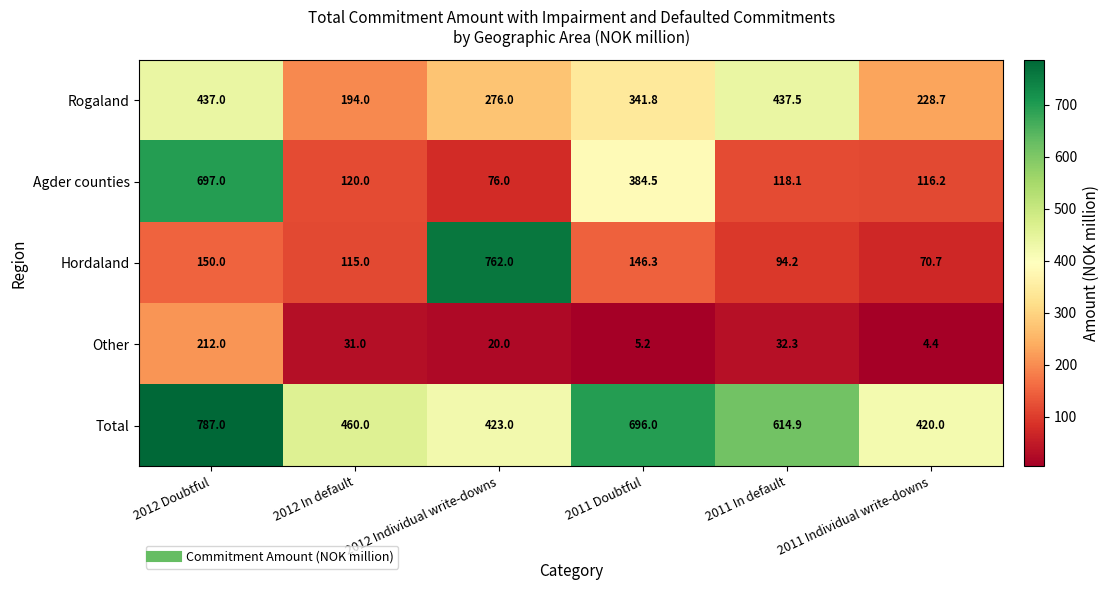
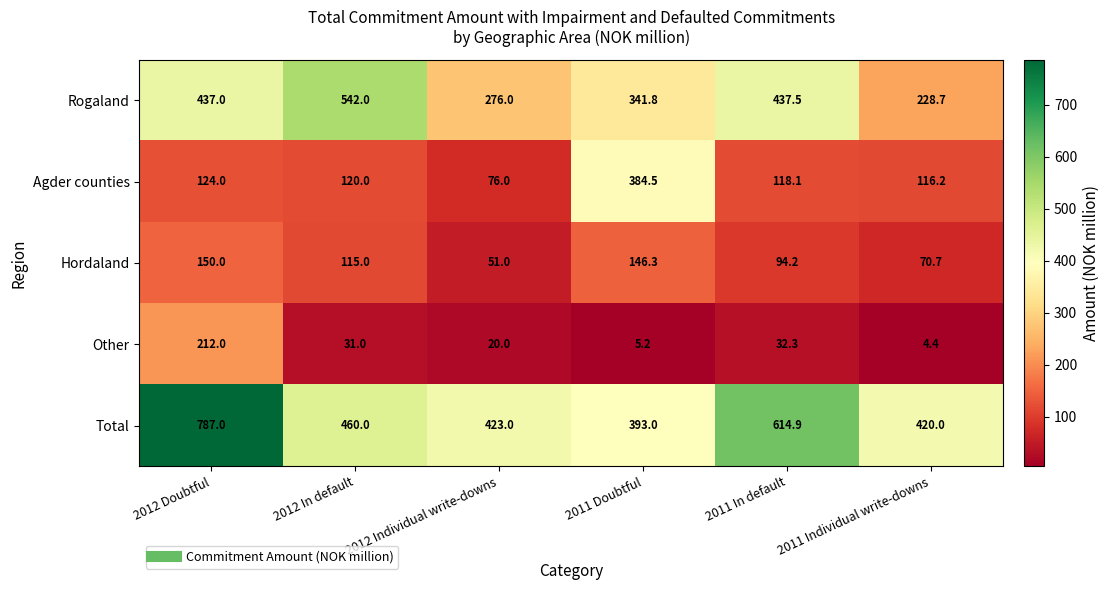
Rogaland, 2012 In default: 194.0 -> 542.0
Agder counties, 2012 Doubtful: 697.0 -> 124.0
Hordaland, 2012 Individual write-downs: 762.0 -> 51.0
Total, 2011 Doubtful: 696.0 -> 393.0
